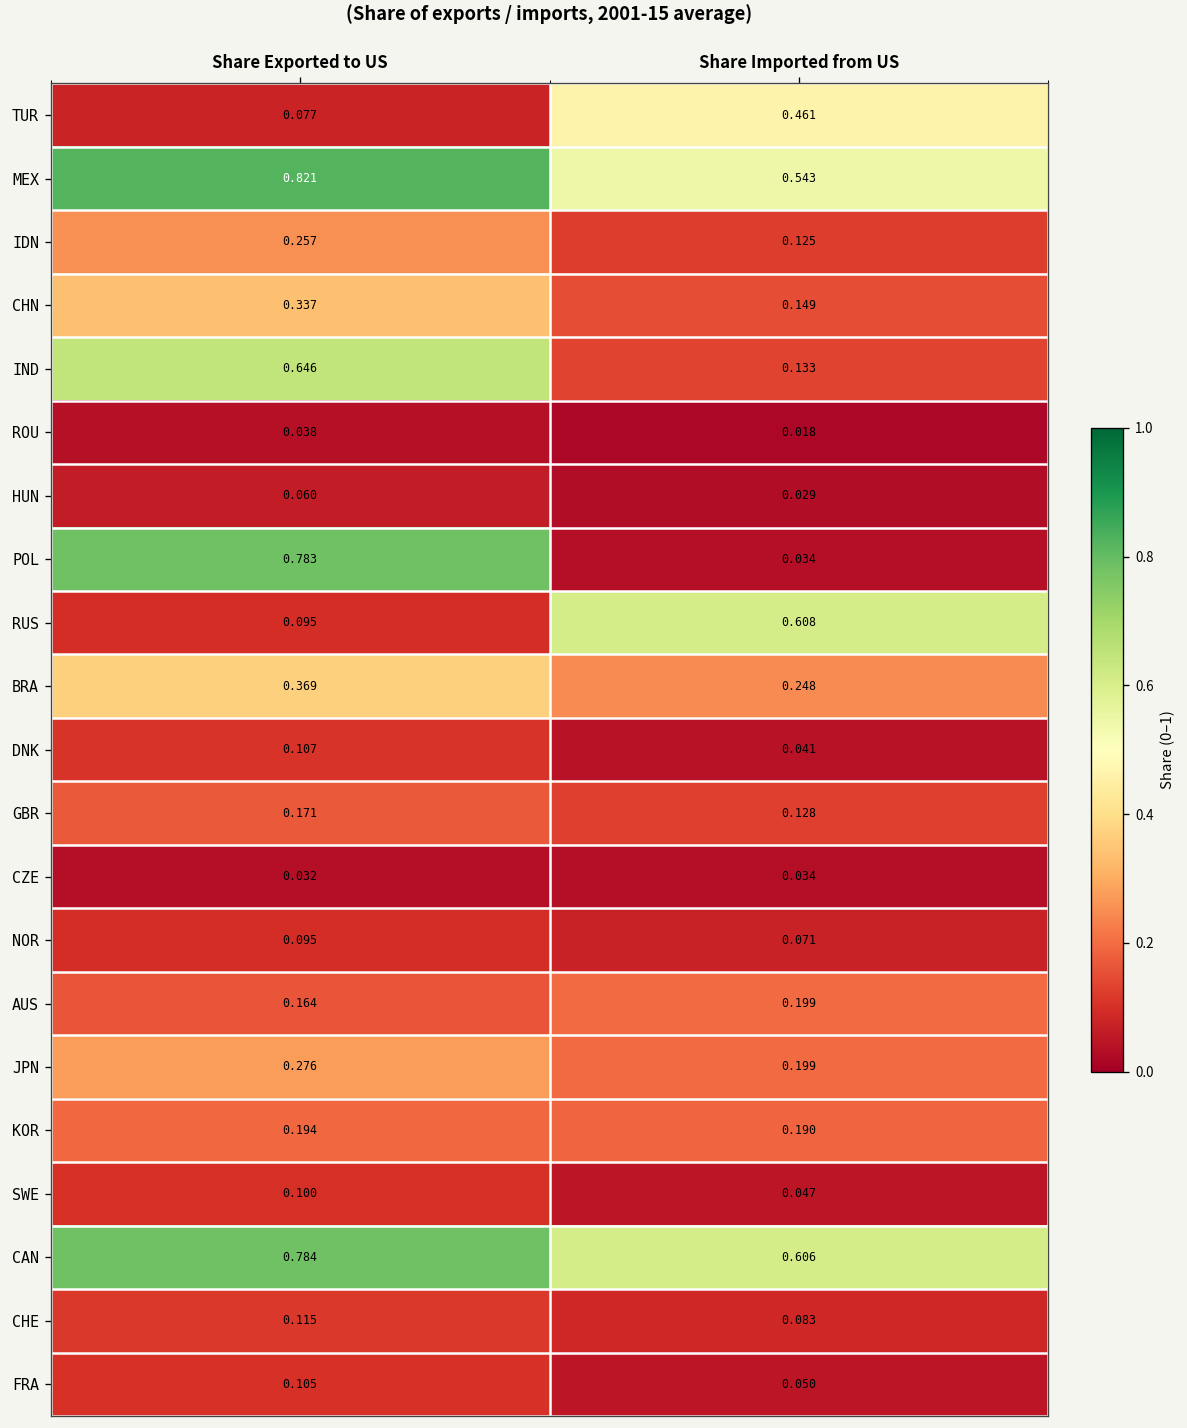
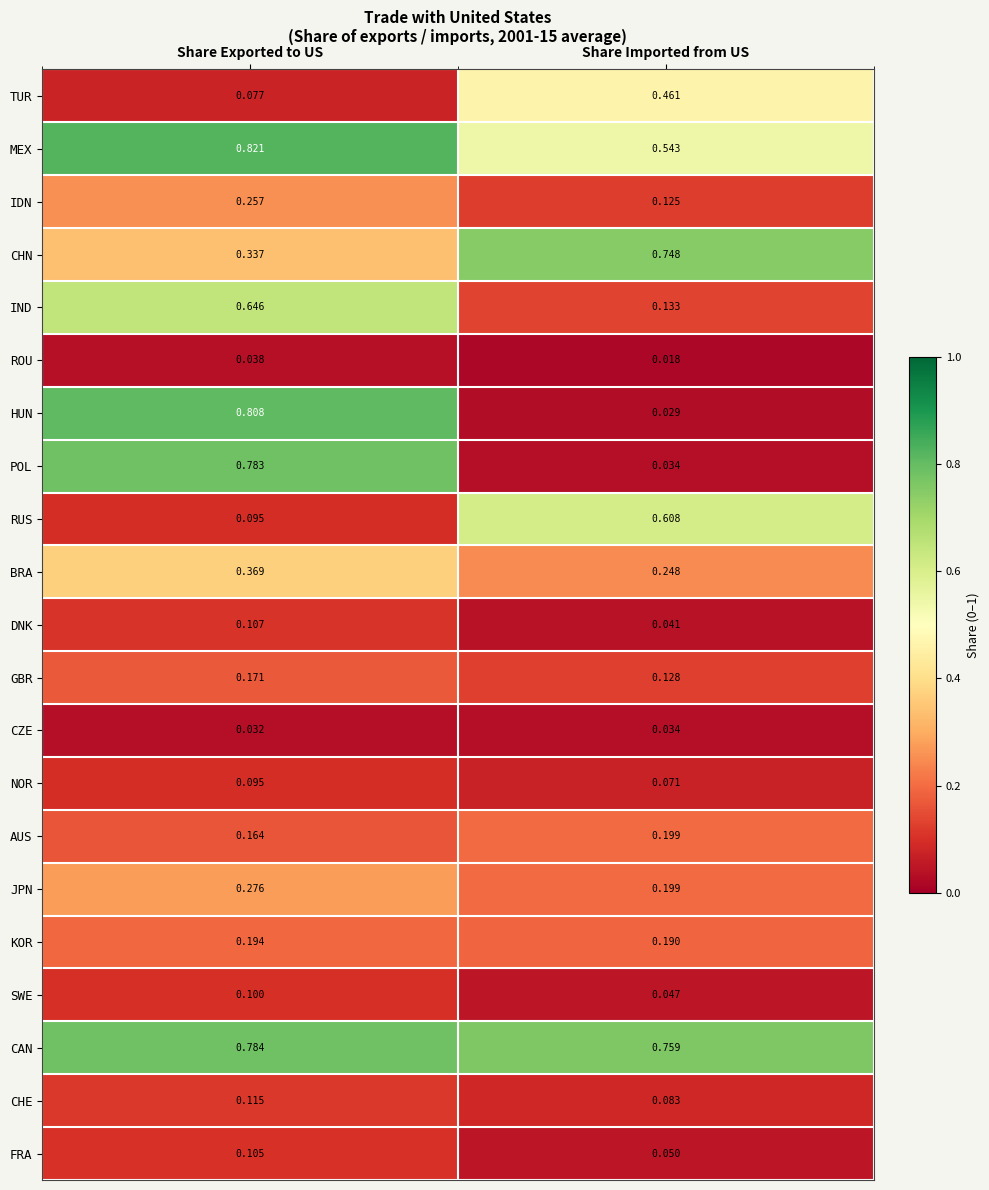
CHN, Share Imported from US: 0.149 -> 0.748
HUN, Share Exported to US: 0.060 -> 0.808
CAN, Share Imported from US: 0.606 -> 0.759
